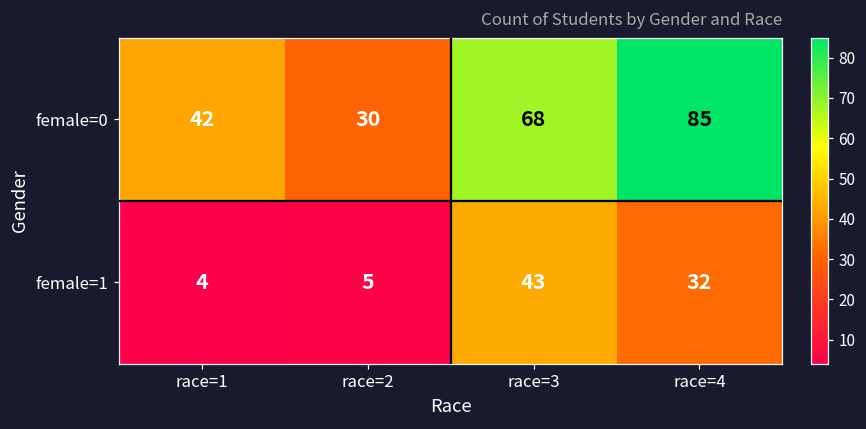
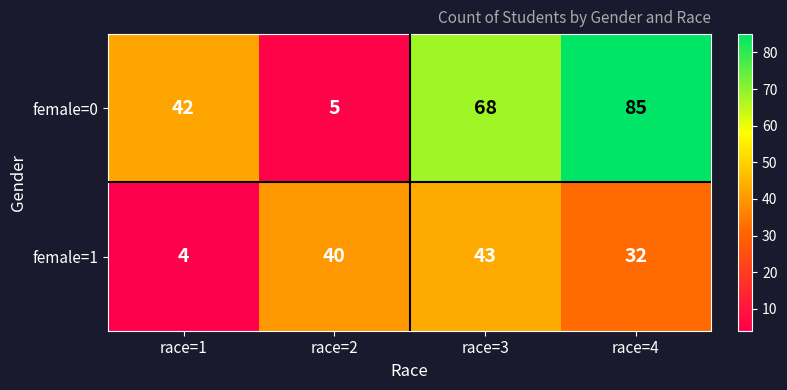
female=0, race=2: 30 -> 5
female=1, race=2: 5 -> 40
